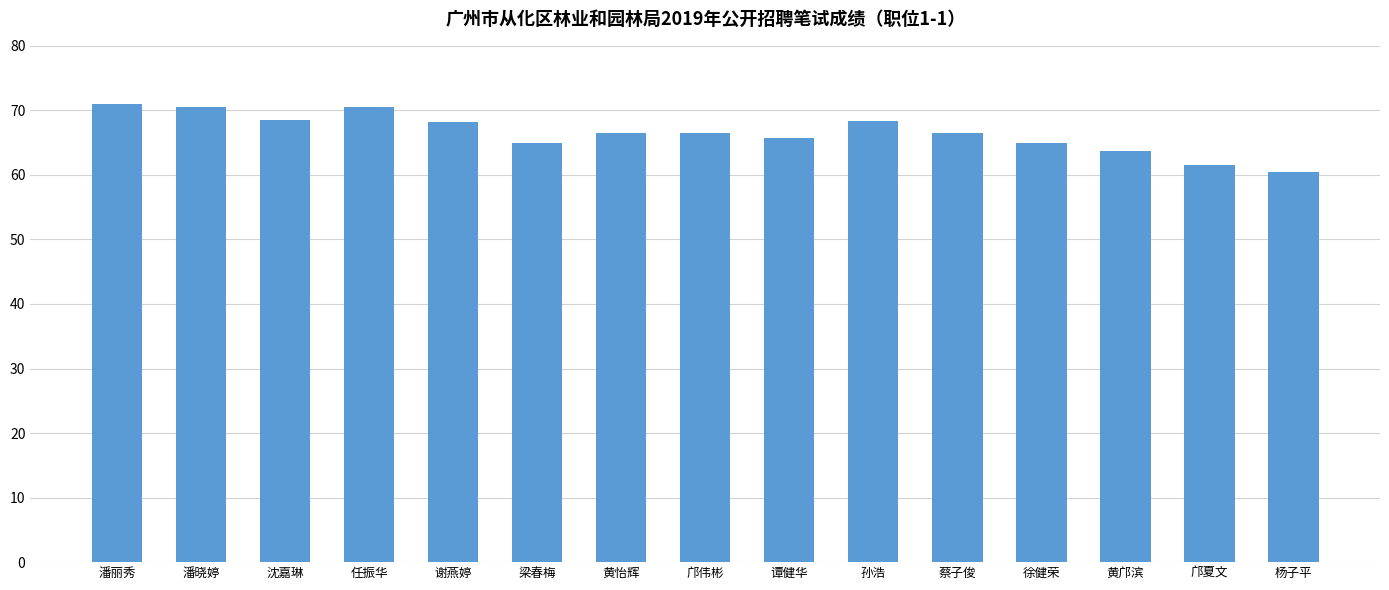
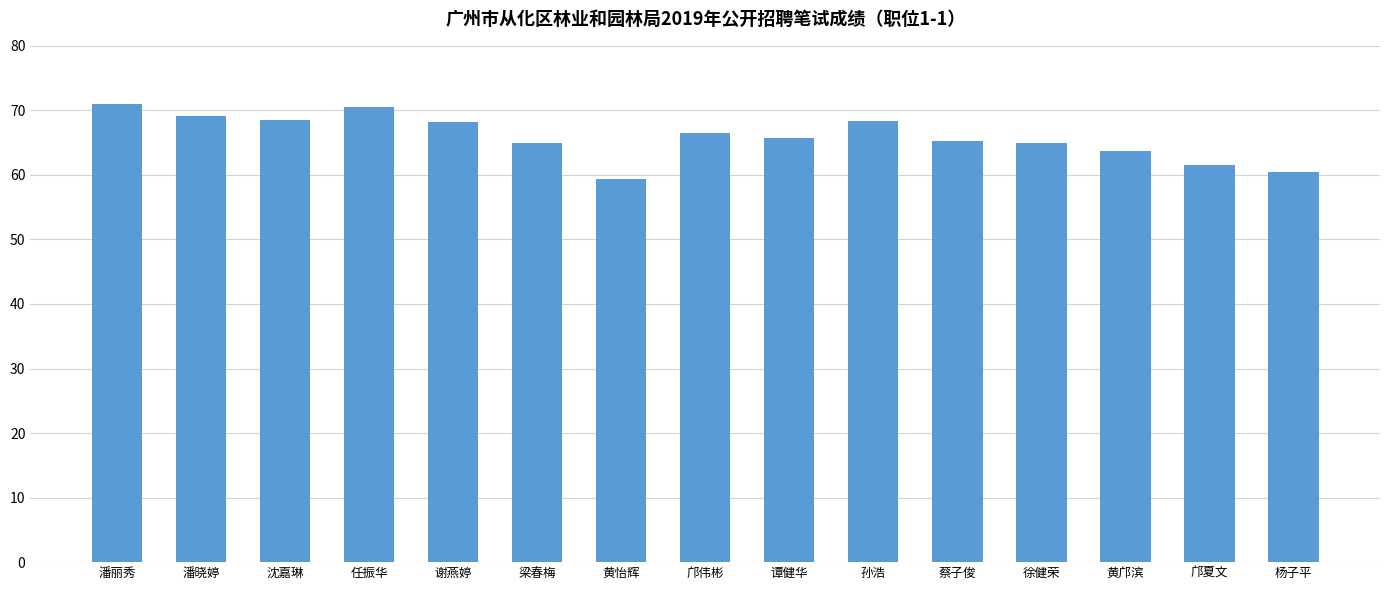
潘晓婷: 71 -> 69
黄怡辉: 67 -> 59
蔡子俊: 67 -> 65
